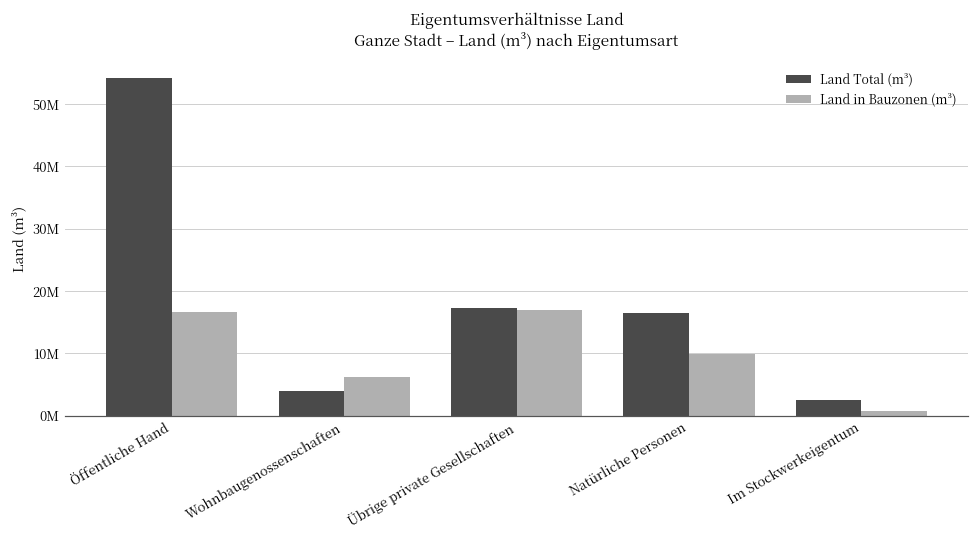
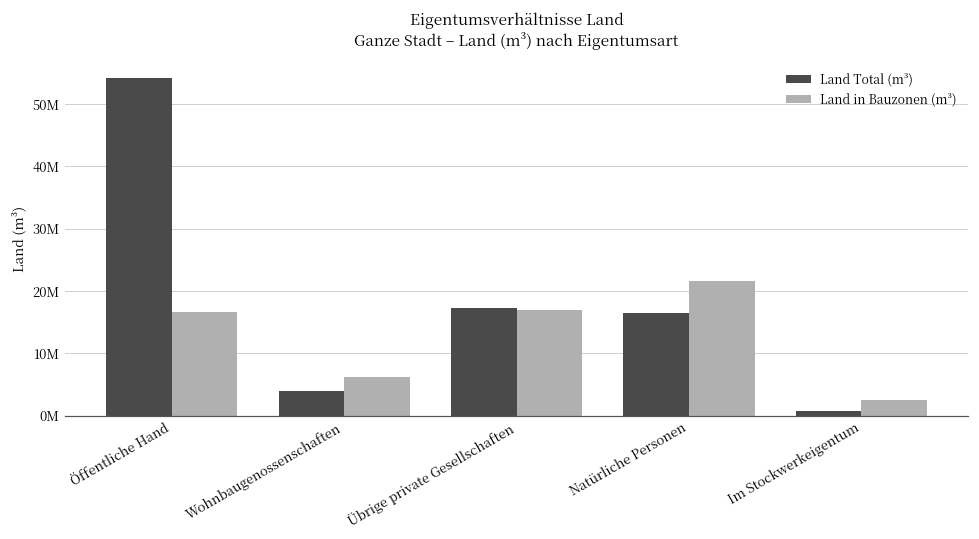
Land in Bauzonen (m³), Natürliche Personen: 10000000 -> 22000000
Land Total (m³), Im Stockwerkeigentum: 3000000 -> 1000000
Land in Bauzonen (m³), Im Stockwerkeigentum: 1000000 -> 3000000
